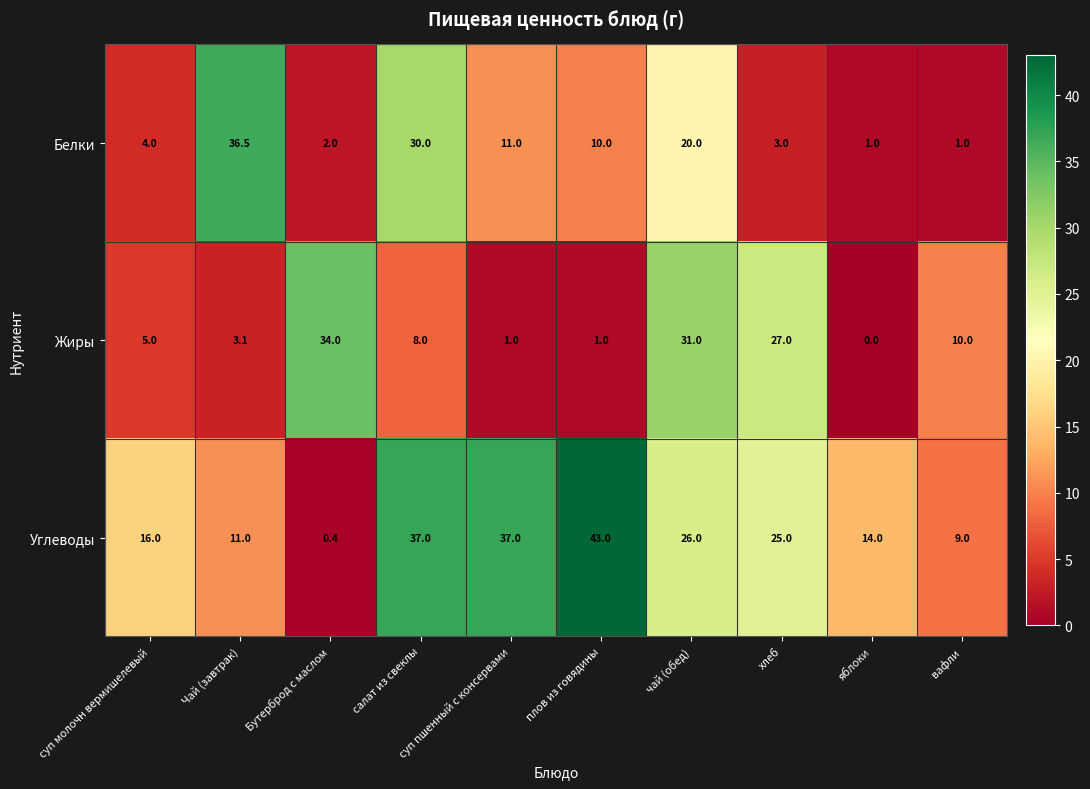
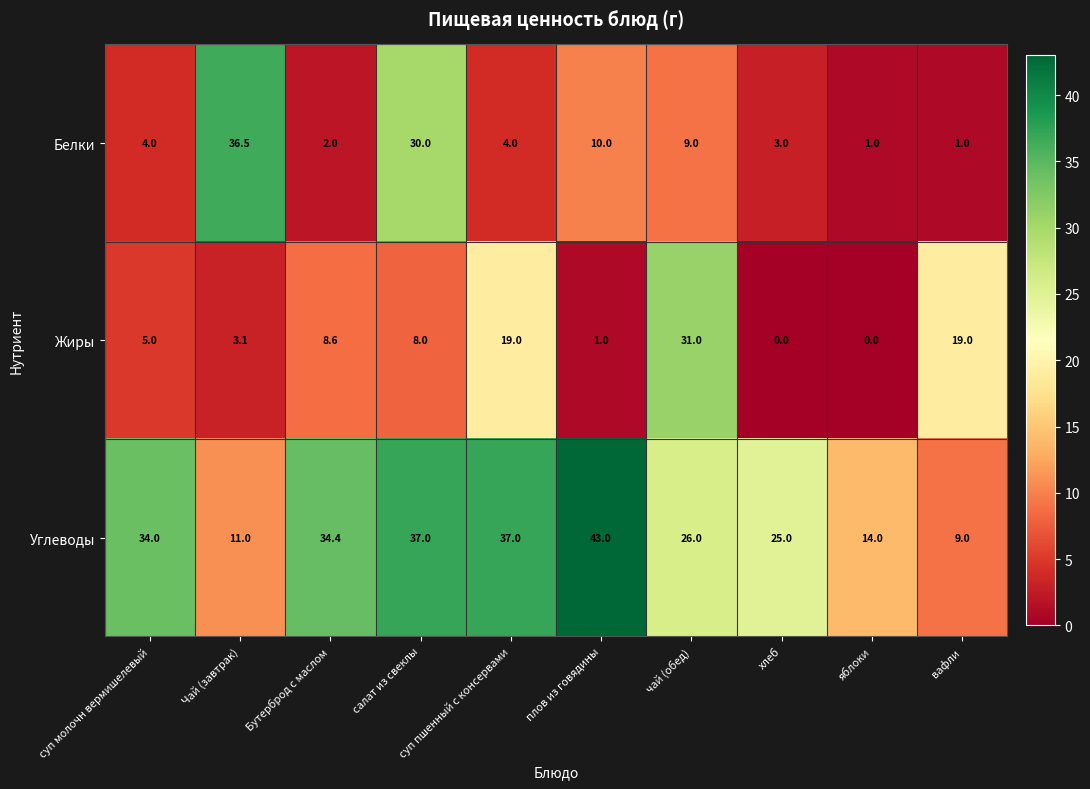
Белки, суп пшенный с консервами: 11.0 -> 4.0
Белки, чай (обед): 20.0 -> 9.0
Жиры, Бутерброд с маслом: 34.0 -> 8.6
Жиры, суп пшенный с консервами: 1.0 -> 19.0
Жиры, хлеб: 27.0 -> 0.0
Жиры, вафли: 10.0 -> 19.0
Углеводы, суп молочн вермишелевый: 16.0 -> 34.0
Углеводы, Бутерброд с маслом: 0.4 -> 34.4
